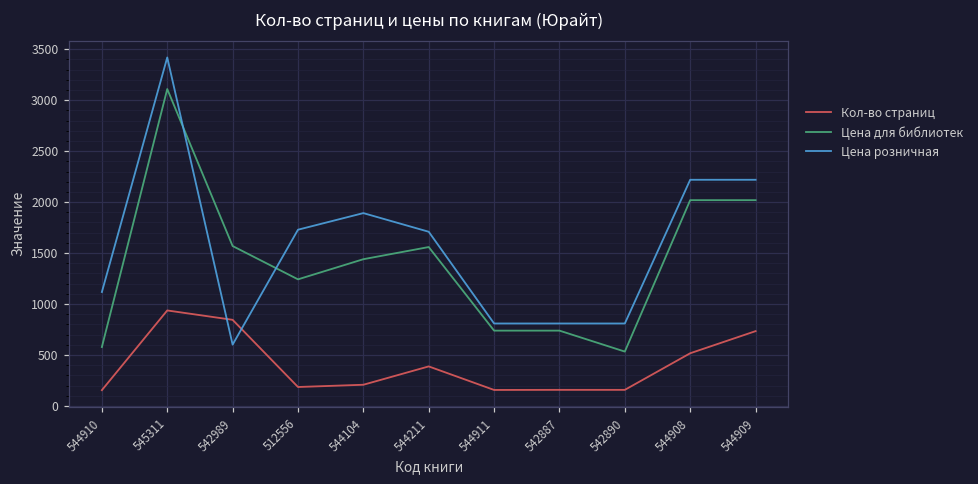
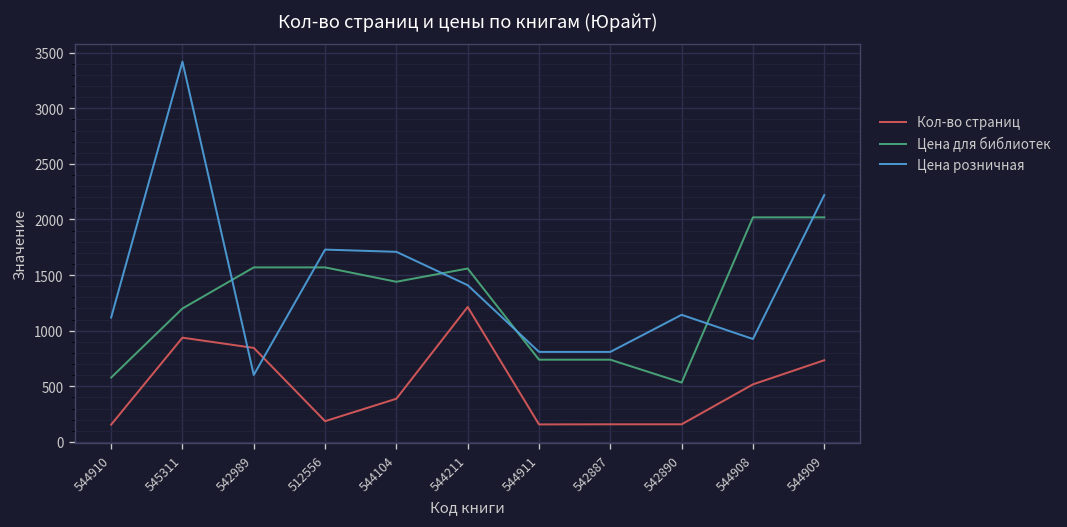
Цена для библиотек, 545311: 3100 -> 1200
Цена для библиотек, 512556: 1200 -> 1600
Кол-во страниц, 544104: 200 -> 400
Цена розничная, 544104: 1900 -> 1700
Кол-во страниц, 544211: 400 -> 1200
Цена розничная, 544211: 1700 -> 1400
Цена розничная, 542890: 800 -> 1100
Цена розничная, 544908: 2200 -> 900
